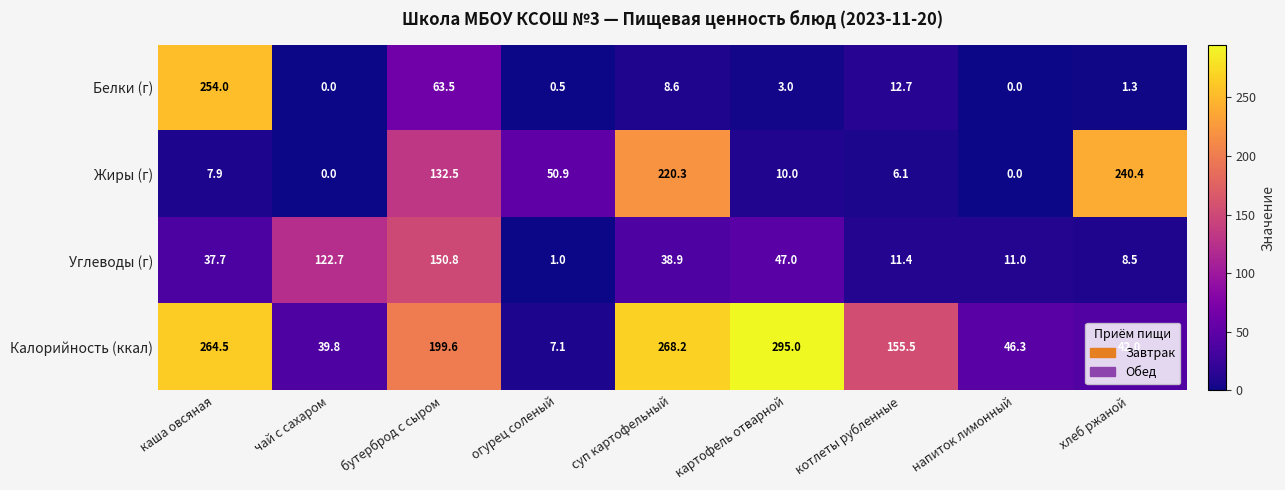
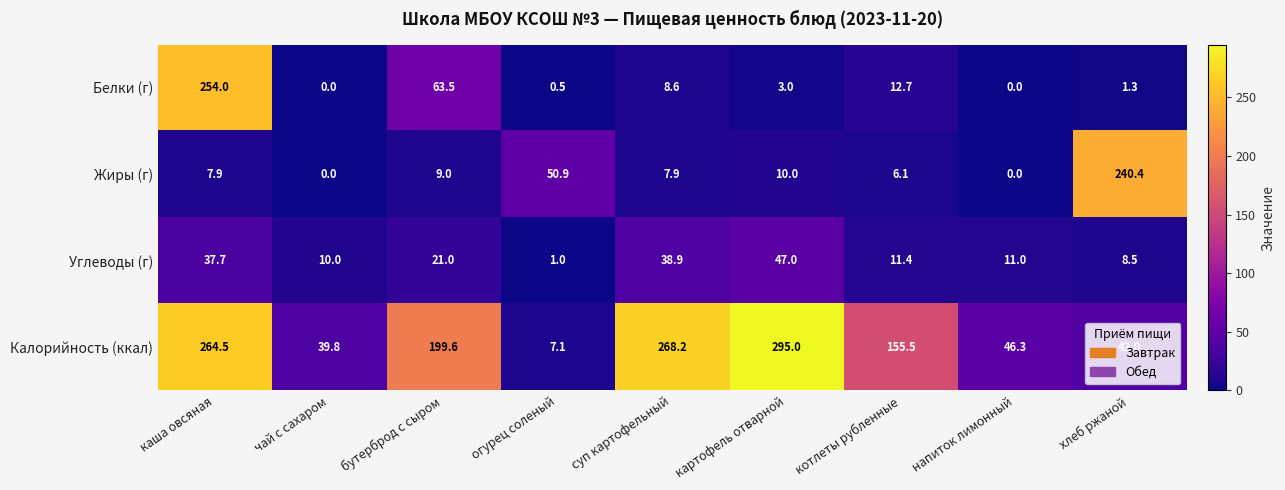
Жиры (г), бутерброд с сыром: 132.5 -> 9.0
Жиры (г), суп картофельный: 220.3 -> 7.9
Углеводы (г), чай с сахаром: 122.7 -> 10.0
Углеводы (г), бутерброд с сыром: 150.8 -> 21.0
